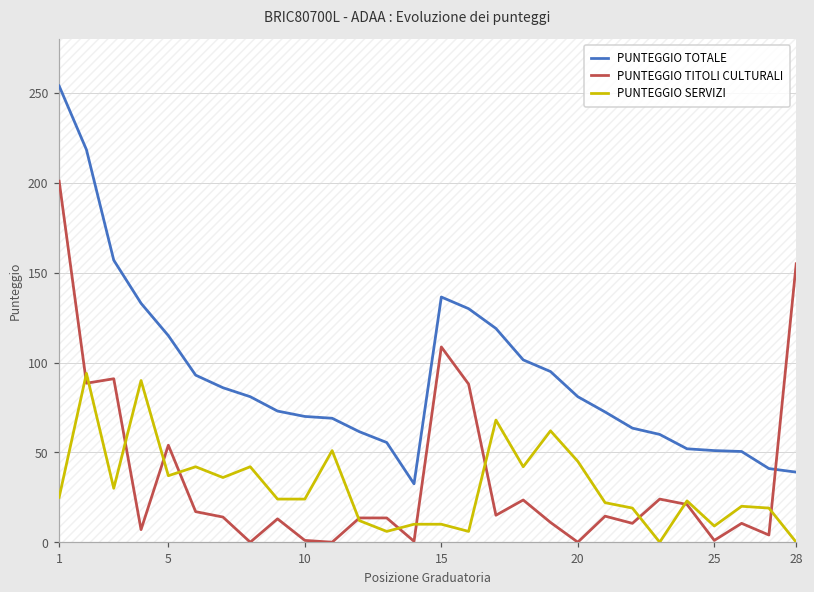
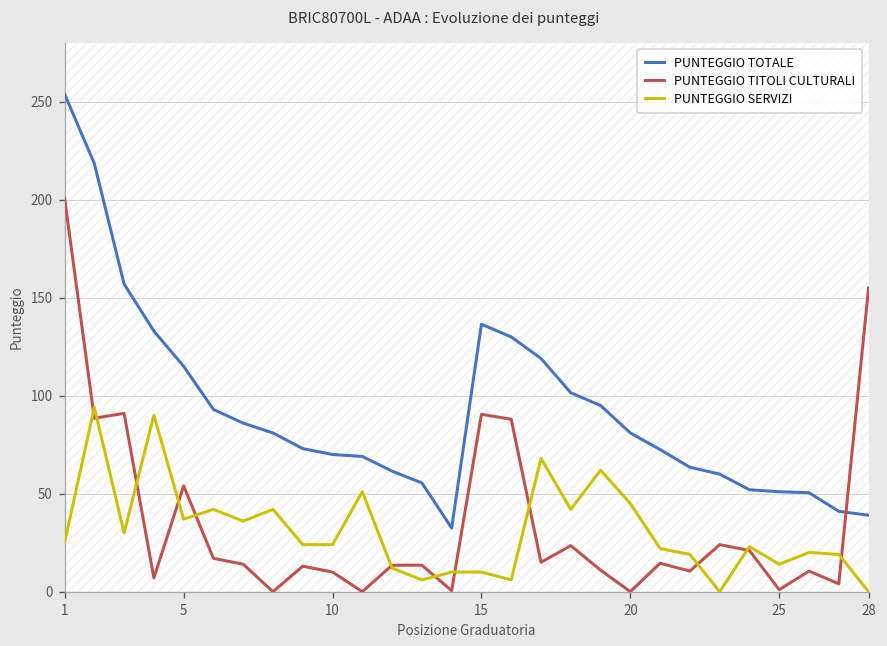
PUNTEGGIO TITOLI CULTURALI, 10: 1 -> 10
PUNTEGGIO TITOLI CULTURALI, 15: 109 -> 91
PUNTEGGIO SERVIZI, 25: 9 -> 14
